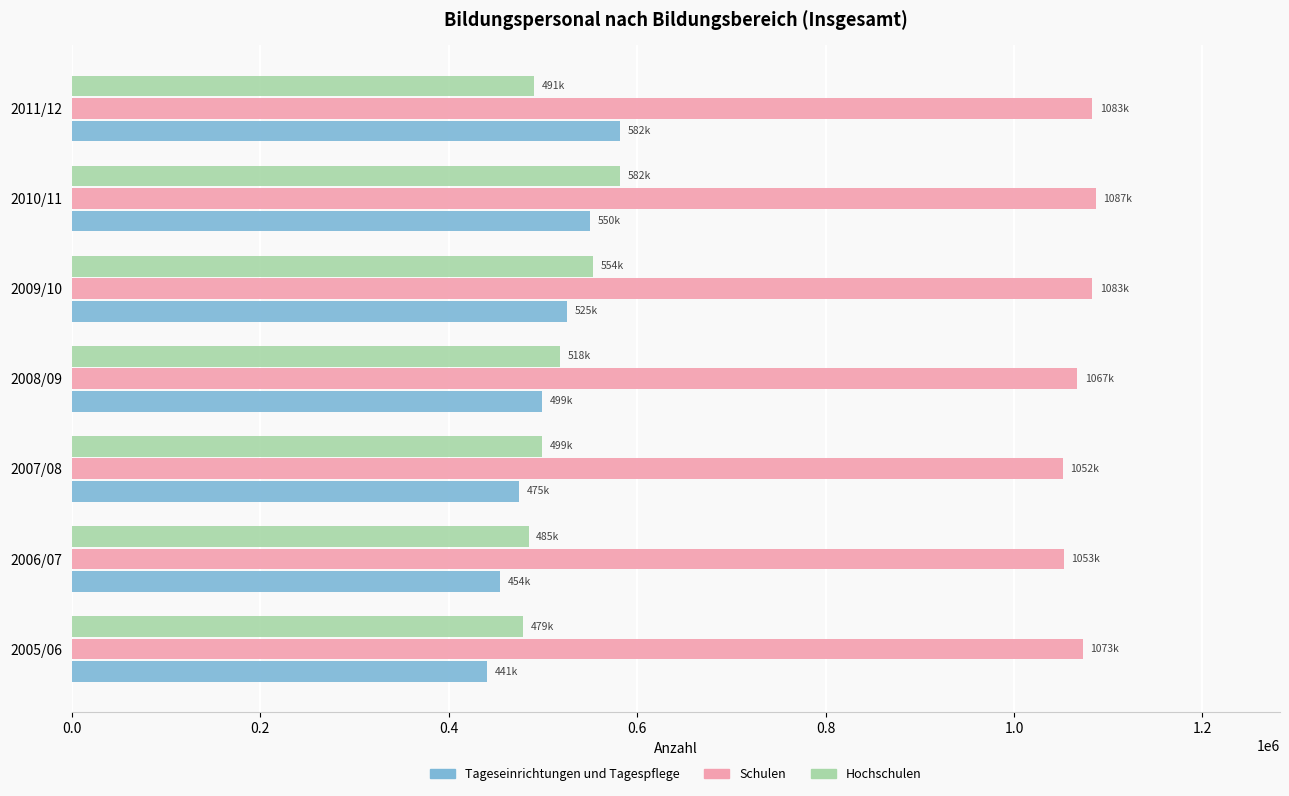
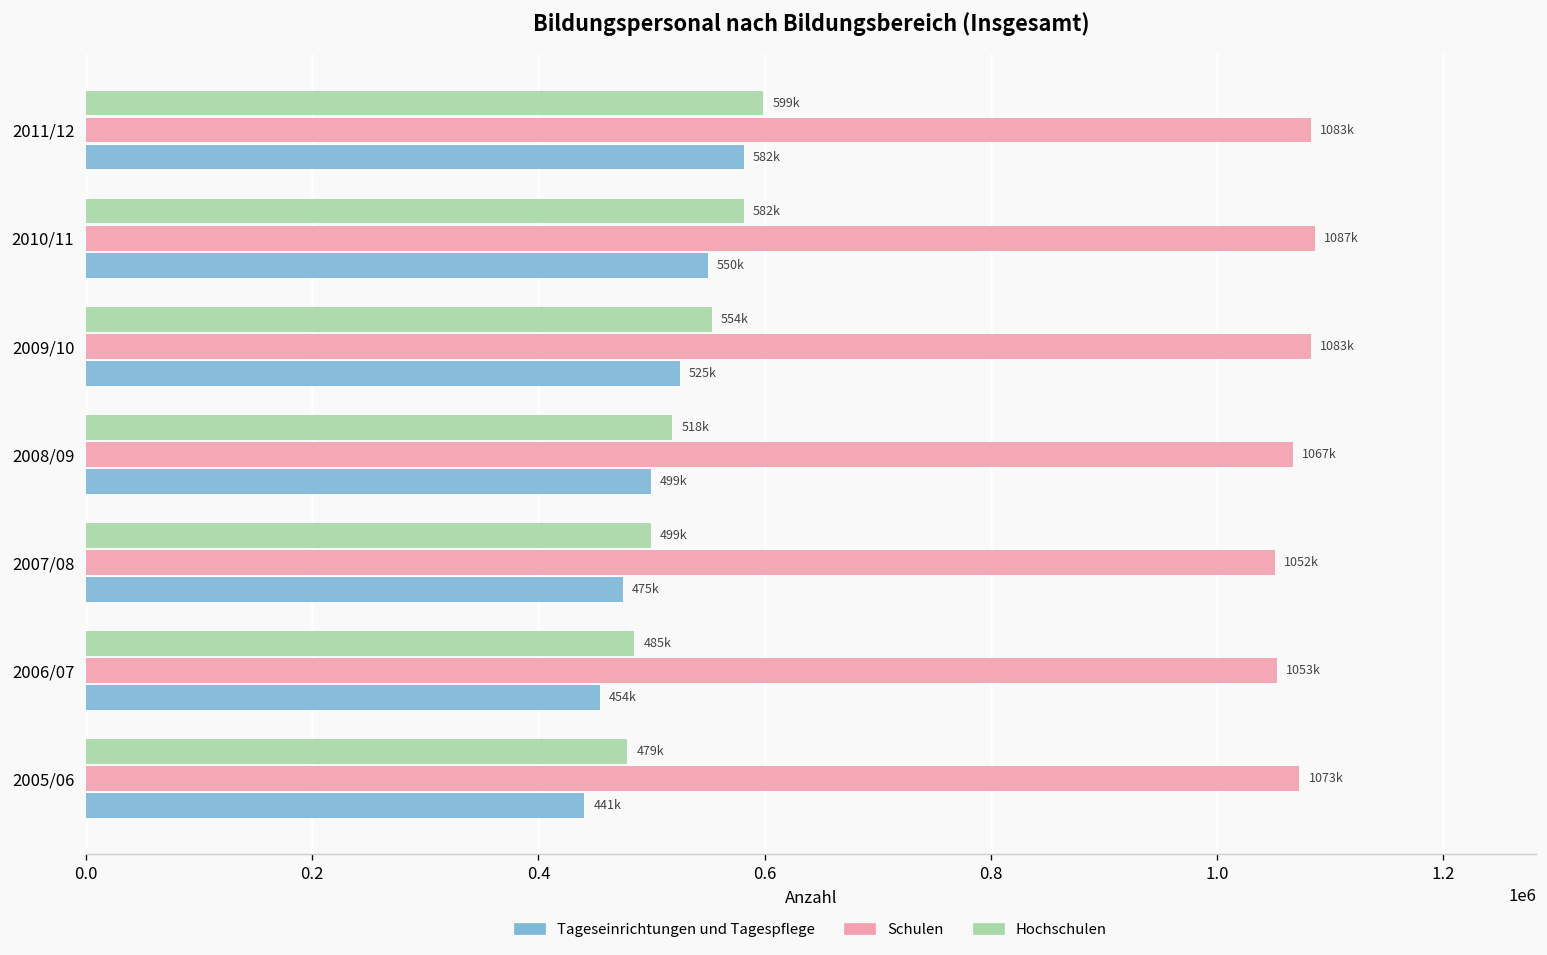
Hochschulen, 2011/12: 491k -> 599k
